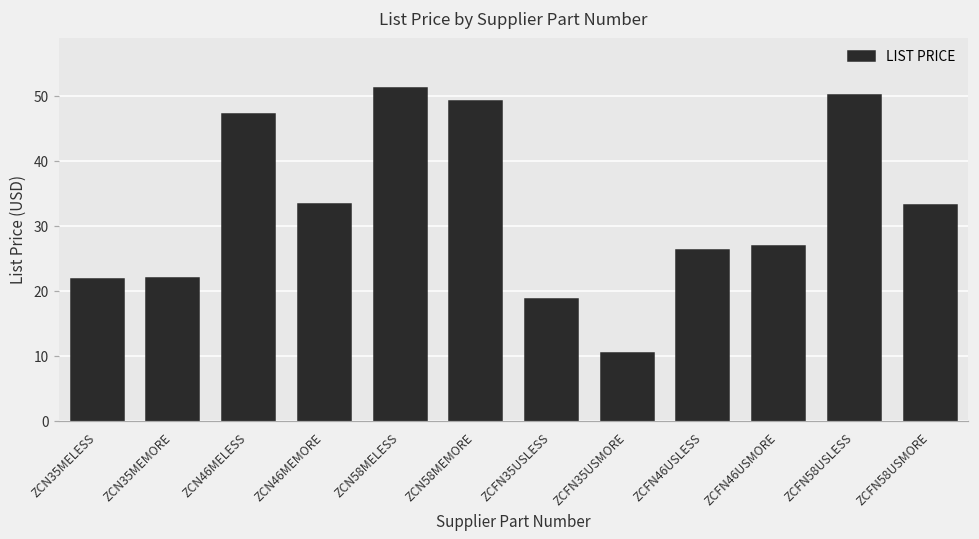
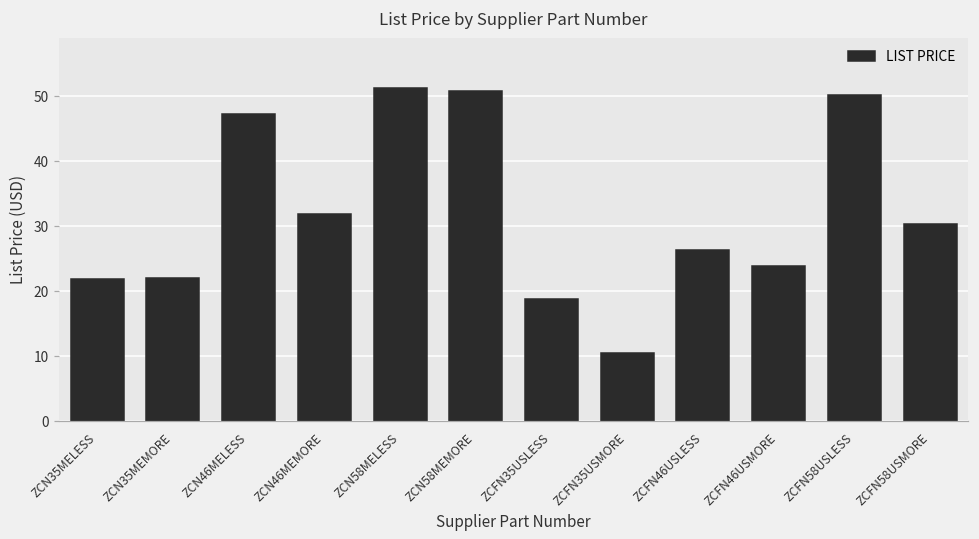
ZCN46MEMORE: 33 -> 32
ZCN58MEMORE: 49 -> 51
ZCFN46USMORE: 27 -> 24
ZCFN58USMORE: 33 -> 30
